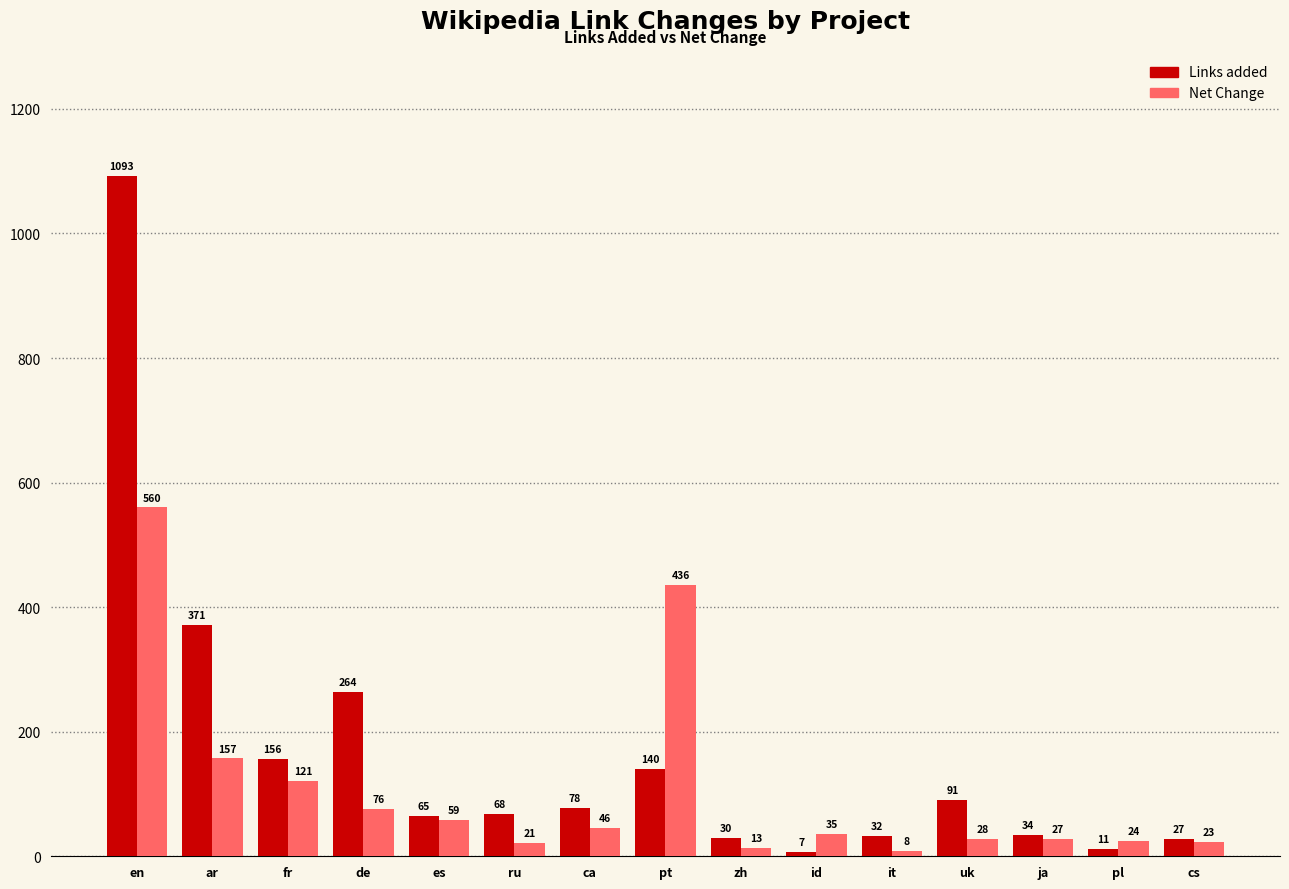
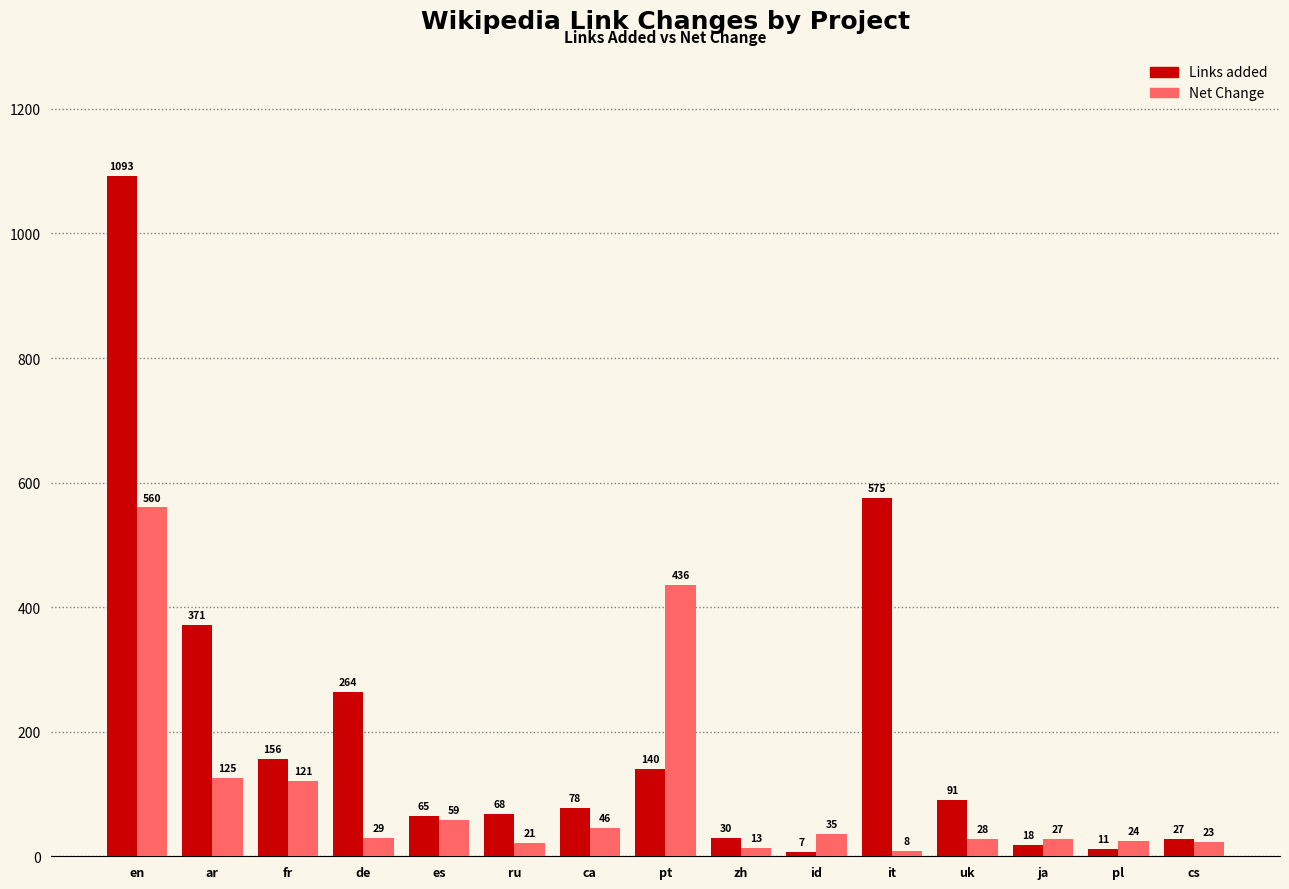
Net Change, ar: 157 -> 125
Net Change, de: 76 -> 29
Links added, it: 32 -> 575
Links added, ja: 34 -> 18
